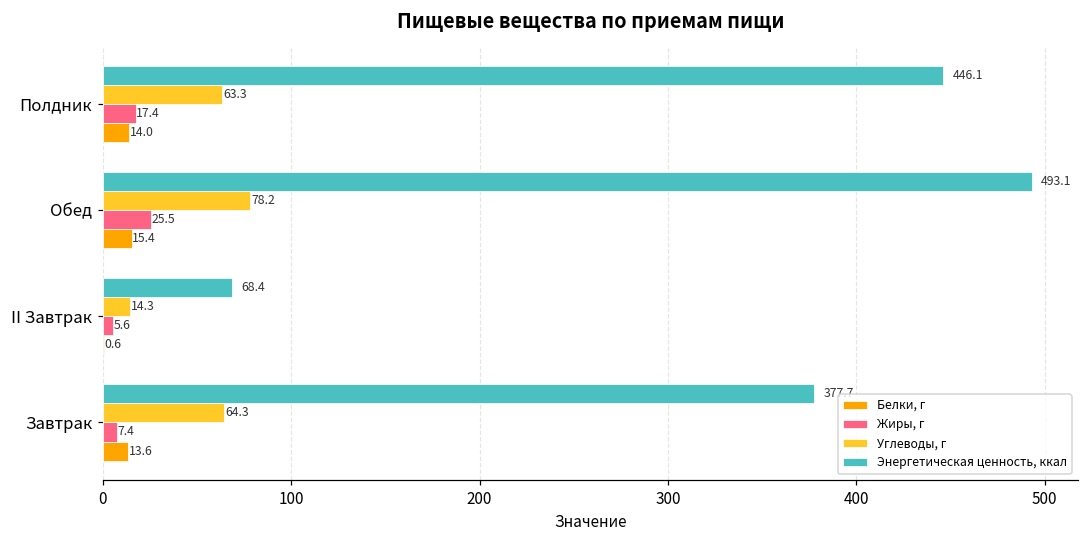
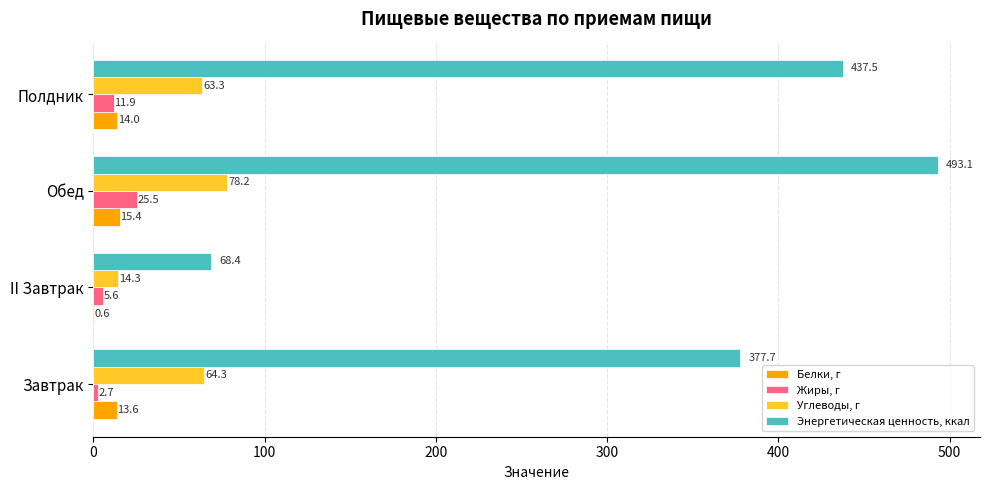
Энергетическая ценность, ккал, Полдник: 446.1 -> 437.5
Жиры, г, Полдник: 17.4 -> 11.9
Жиры, г, Завтрак: 7.4 -> 2.7
